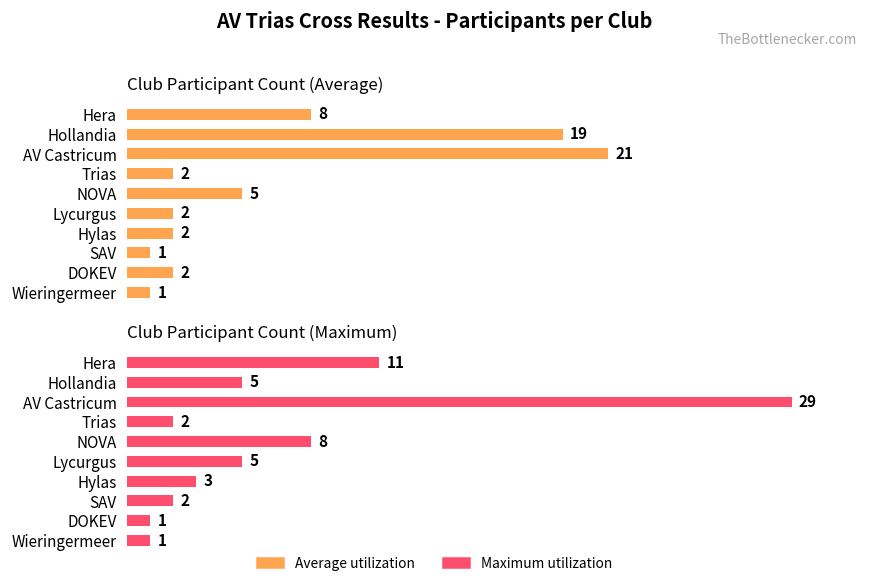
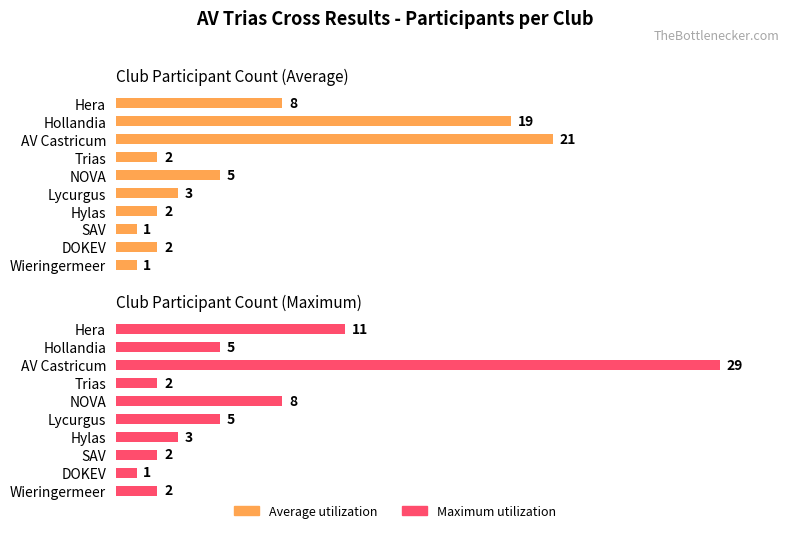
Club Participant Count (Average), Lycurgus: 2 -> 3
Club Participant Count (Maximum), Wieringermeer: 1 -> 2
